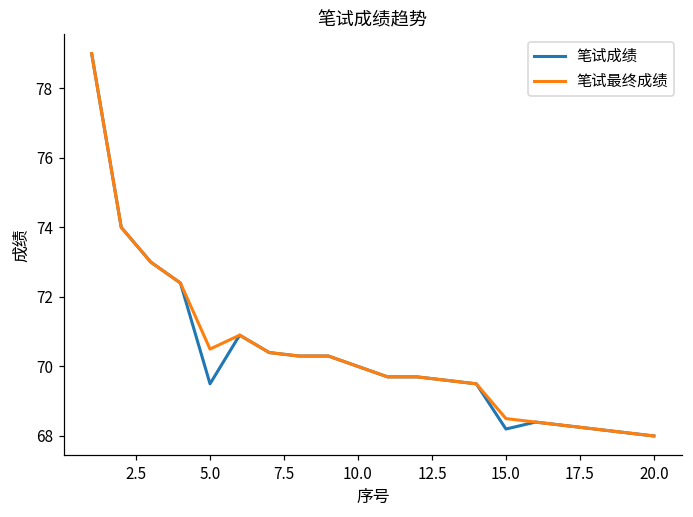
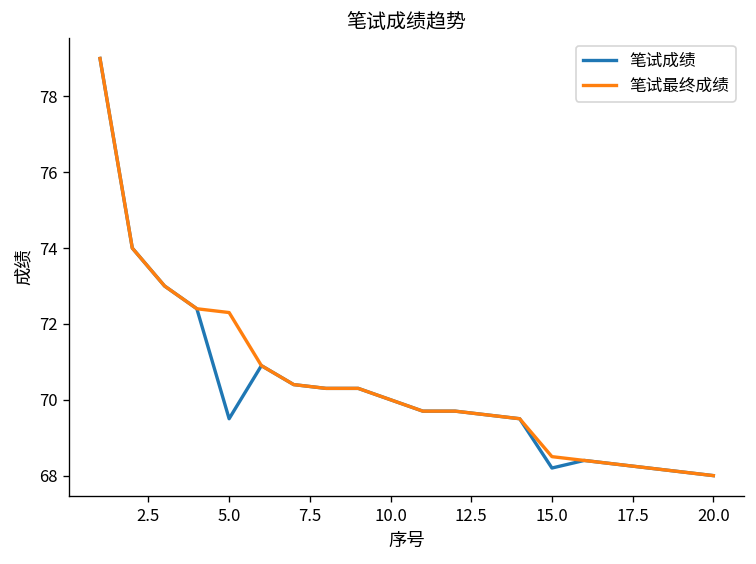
笔试最终成绩, 5.0: 70.5 -> 72.3
